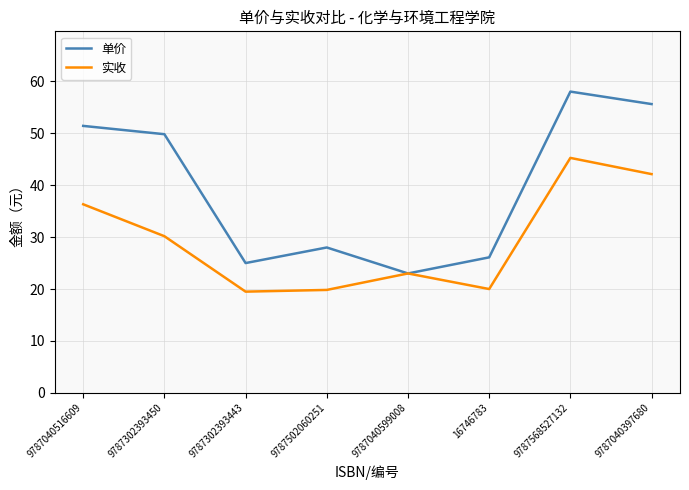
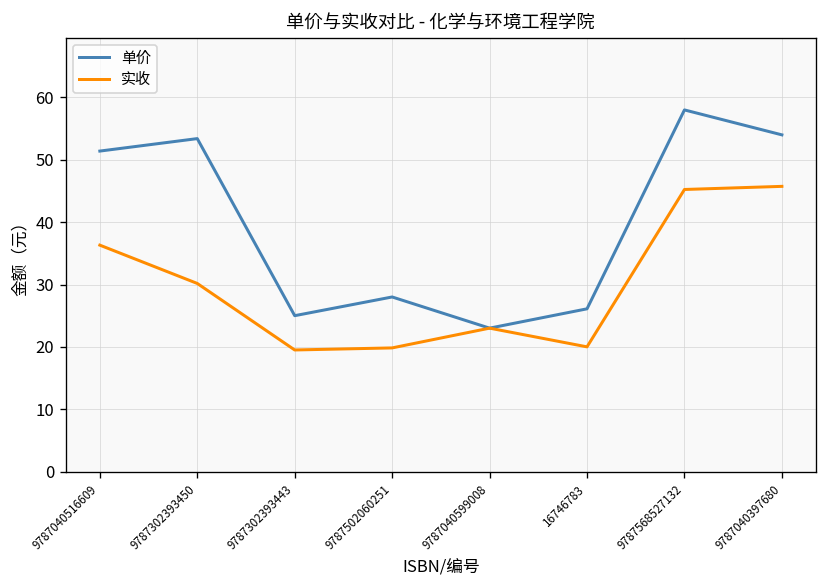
单价, 9787302393450: 50 -> 53
单价, 9787040397680: 56 -> 54
实收, 9787040397680: 42 -> 46
